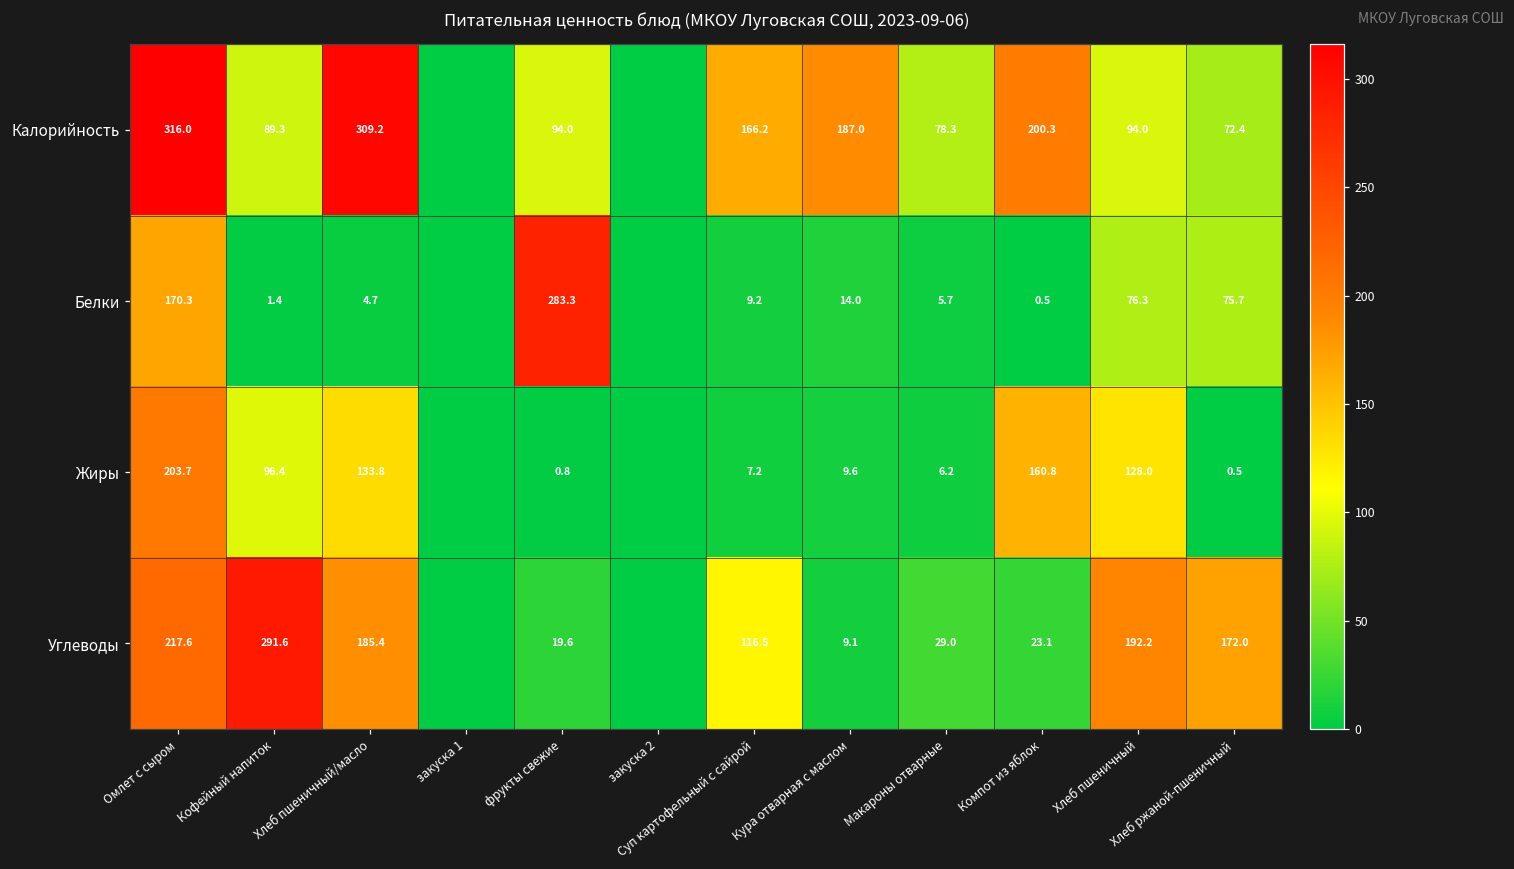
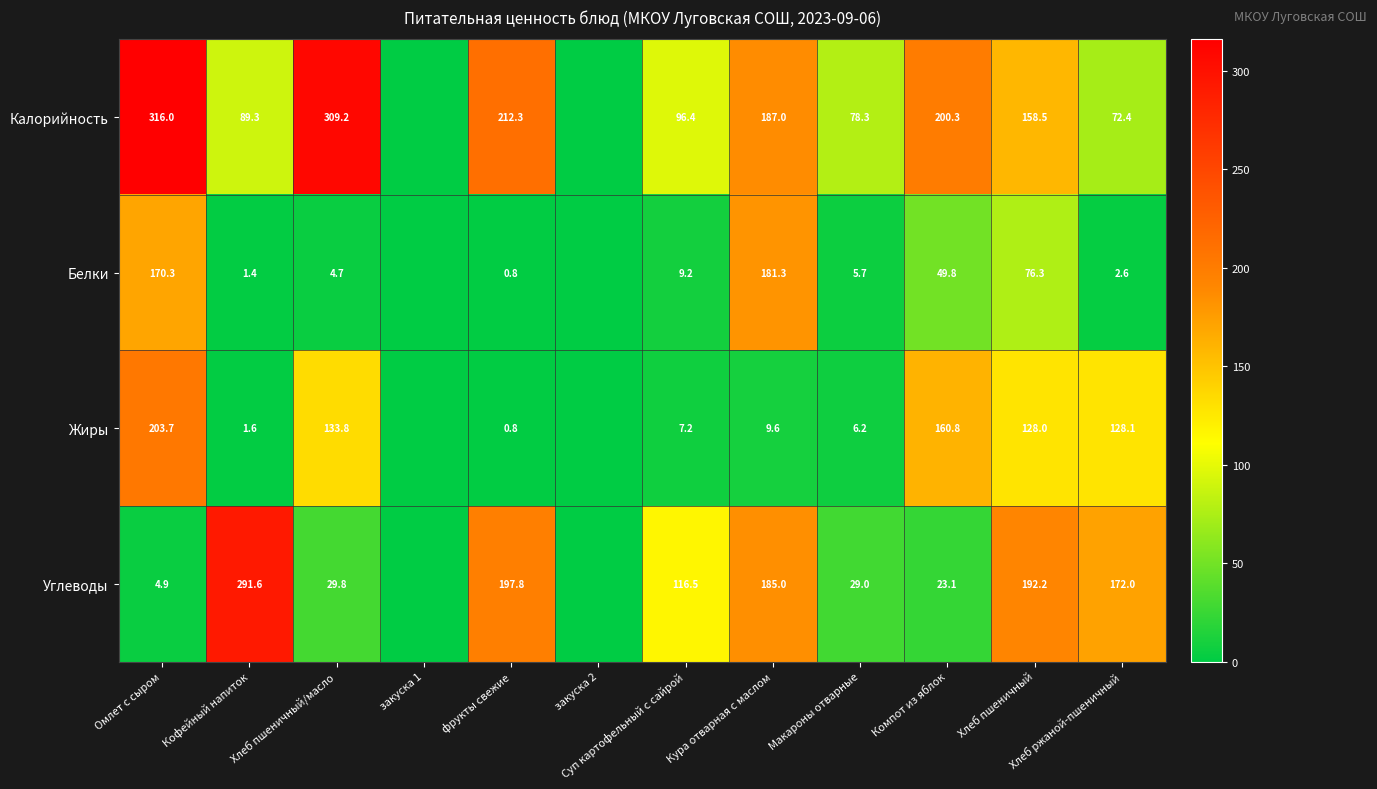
Калорийность, фрукты свежие: 94.0 -> 212.3
Калорийность, Суп картофельный с сайрой: 166.2 -> 96.4
Калорийность, Хлеб пшеничный: 94.0 -> 158.5
Белки, фрукты свежие: 283.3 -> 0.8
Белки, Кура отварная с маслом: 14.0 -> 181.3
Белки, Компот из яблок: 0.5 -> 49.8
Белки, Хлеб ржаной-пшеничный: 75.7 -> 2.6
Жиры, Кофейный напиток: 96.4 -> 1.6
Жиры, Хлеб ржаной-пшеничный: 0.5 -> 128.1
Углеводы, Омлет с сыром: 217.6 -> 4.9
Углеводы, Хлеб пшеничный/масло: 185.4 -> 29.8
Углеводы, фрукты свежие: 19.6 -> 197.8
Углеводы, Кура отварная с маслом: 9.1 -> 185.0
